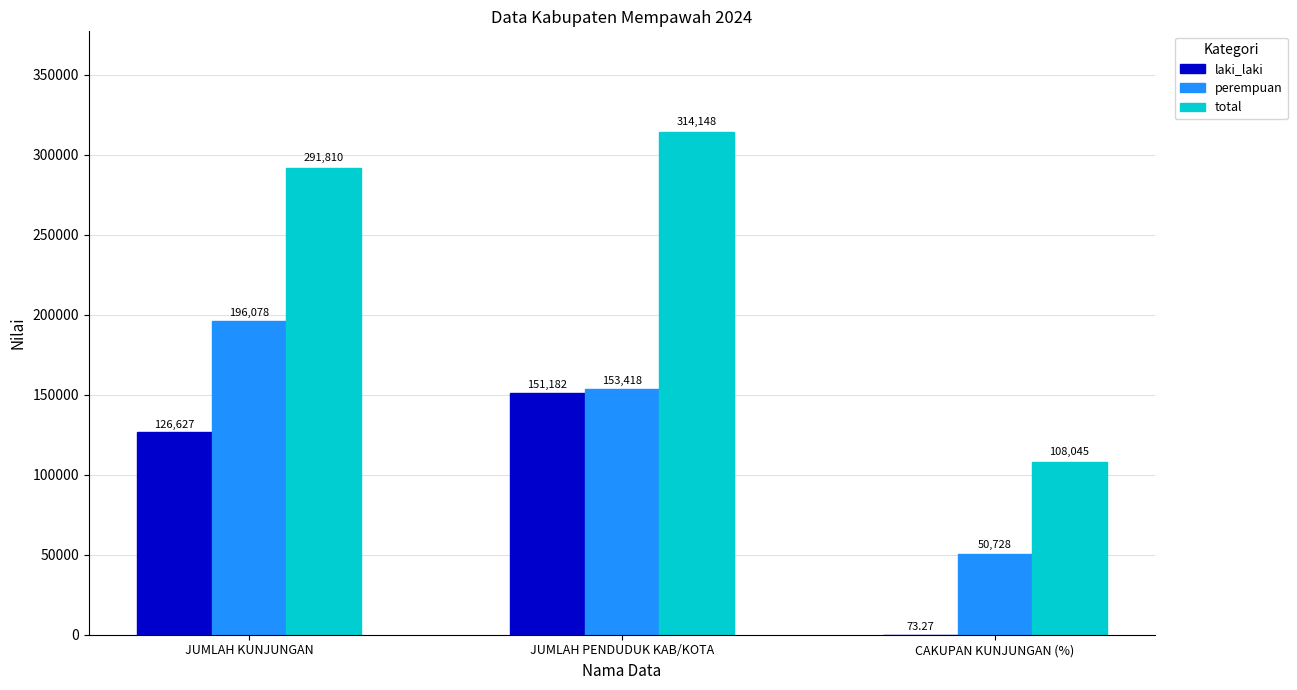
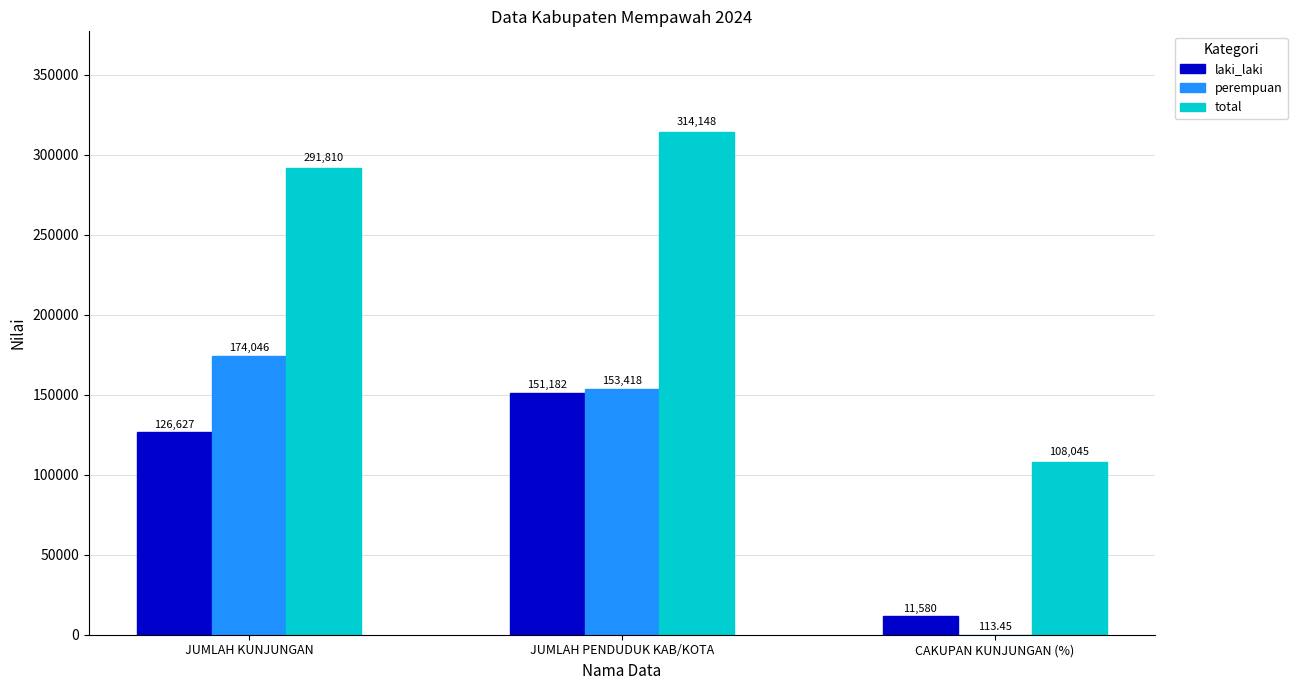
perempuan, JUMLAH KUNJUNGAN: 196,078 -> 174,046
laki_laki, CAKUPAN KUNJUNGAN (%): 73.27 -> 11,580
perempuan, CAKUPAN KUNJUNGAN (%): 50,728 -> 113.45
